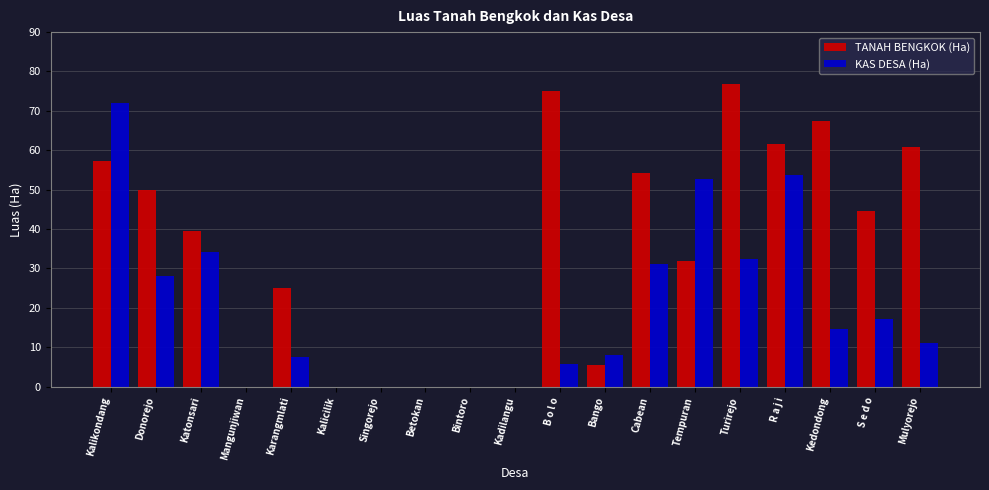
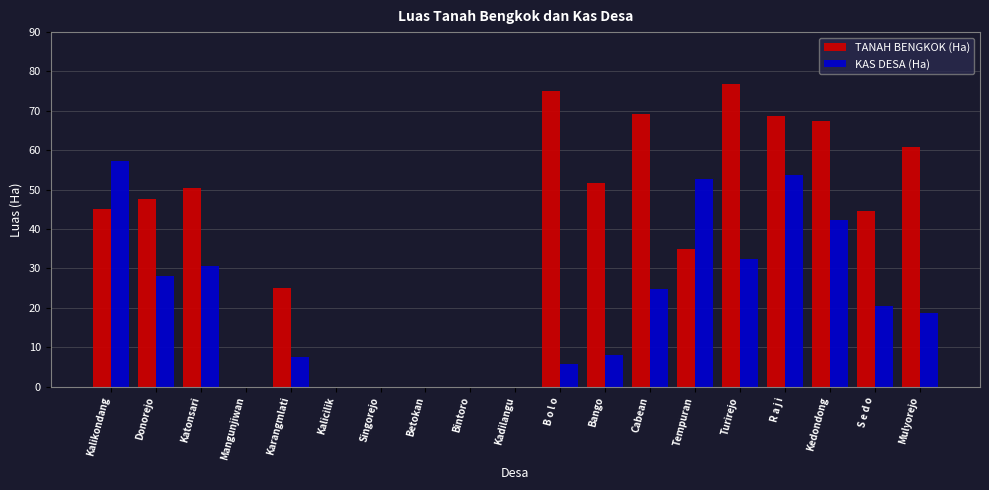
TANAH BENGKOK (Ha), Kalikondang: 57 -> 45
KAS DESA (Ha), Kalikondang: 72 -> 57
TANAH BENGKOK (Ha), Donorejo: 50 -> 48
TANAH BENGKOK (Ha), Katonsari: 39 -> 50
KAS DESA (Ha), Katonsari: 34 -> 31
TANAH BENGKOK (Ha), Bango: 6 -> 52
TANAH BENGKOK (Ha), Cabean: 54 -> 69
KAS DESA (Ha), Cabean: 31 -> 25
TANAH BENGKOK (Ha), Tempuran: 32 -> 35
TANAH BENGKOK (Ha), R a j i: 62 -> 69
KAS DESA (Ha), Kedondong: 15 -> 42
KAS DESA (Ha), S e d o: 17 -> 20
KAS DESA (Ha), Mulyorejo: 11 -> 19
